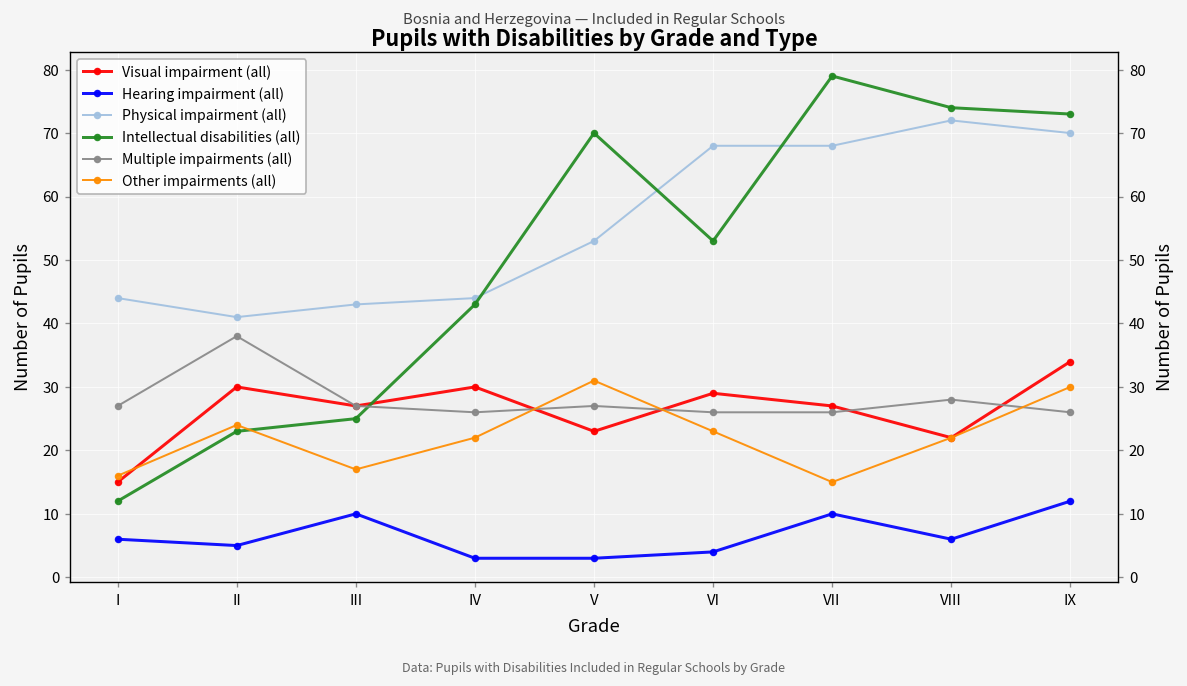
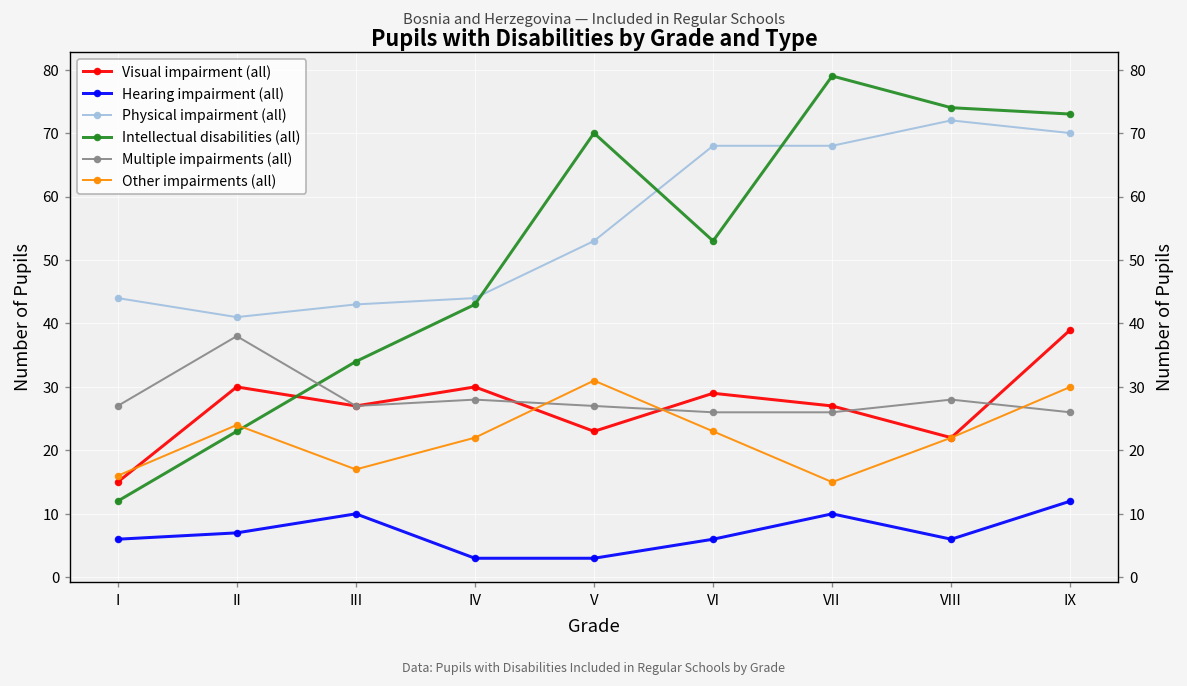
Hearing impairment (all), II: 5 -> 7
Intellectual disabilities (all), III: 25 -> 34
Multiple impairments (all), IV: 26 -> 28
Hearing impairment (all), VI: 4 -> 6
Visual impairment (all), IX: 34 -> 39
